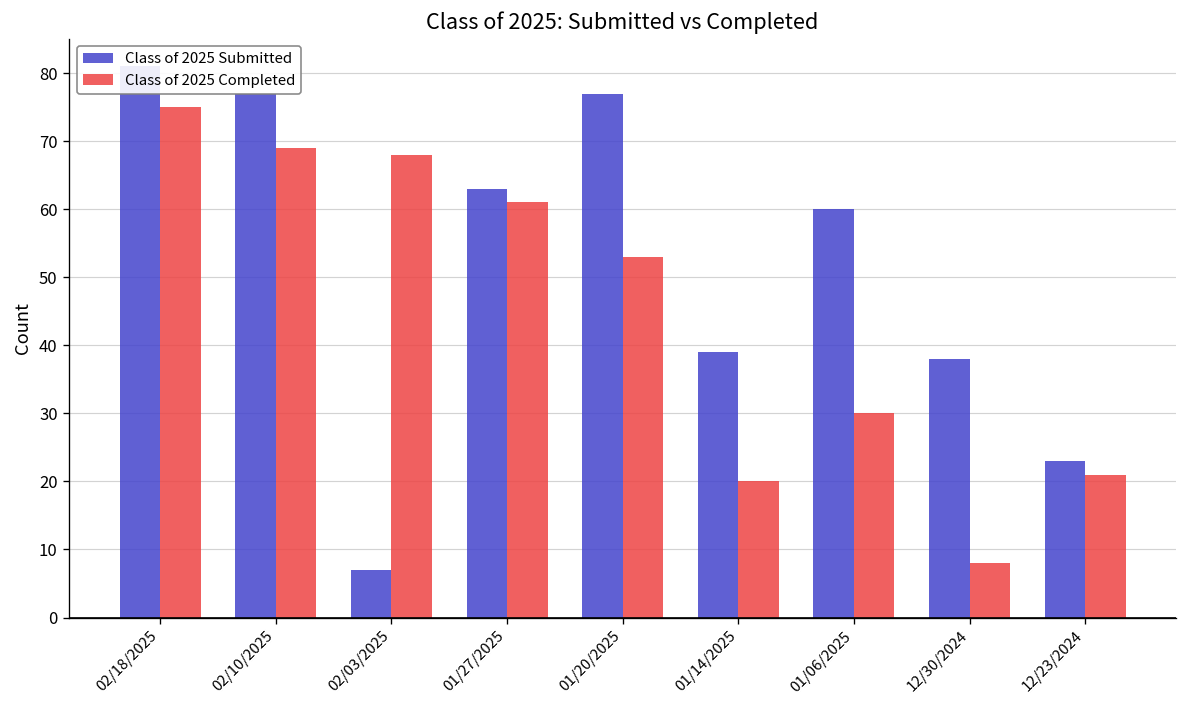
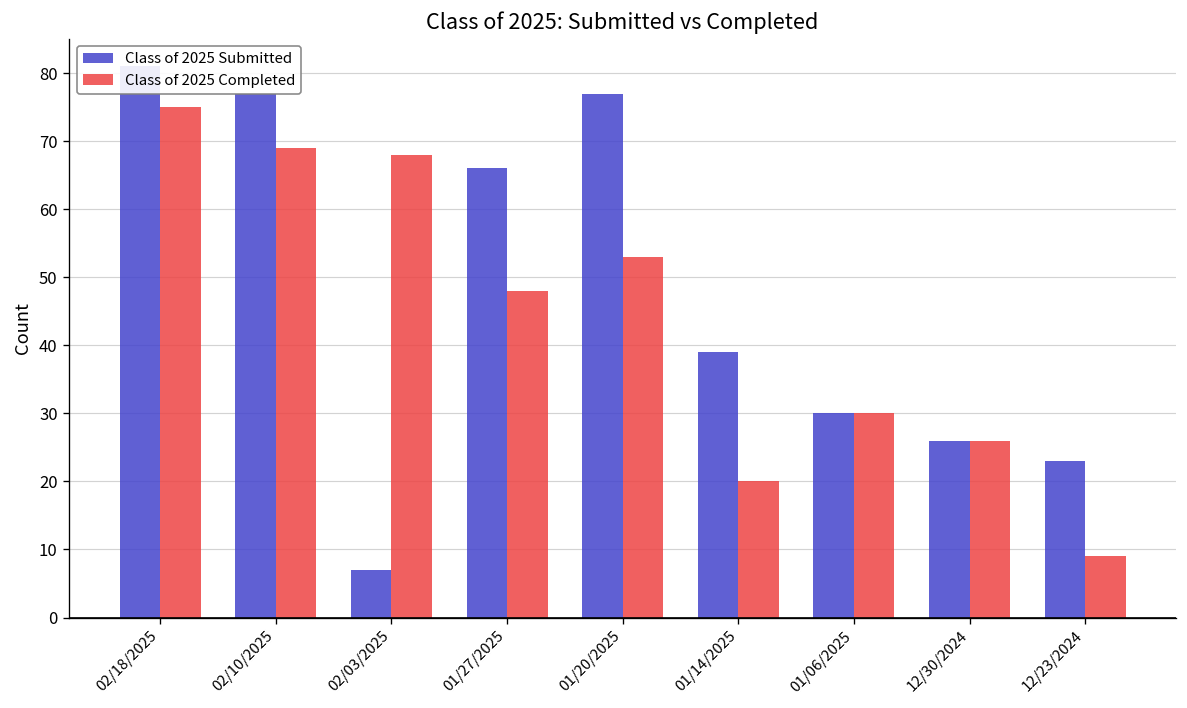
Class of 2025 Submitted, 01/27/2025: 63 -> 66
Class of 2025 Completed, 01/27/2025: 61 -> 48
Class of 2025 Submitted, 01/06/2025: 60 -> 30
Class of 2025 Submitted, 12/30/2024: 38 -> 26
Class of 2025 Completed, 12/30/2024: 8 -> 26
Class of 2025 Completed, 12/23/2024: 21 -> 9
